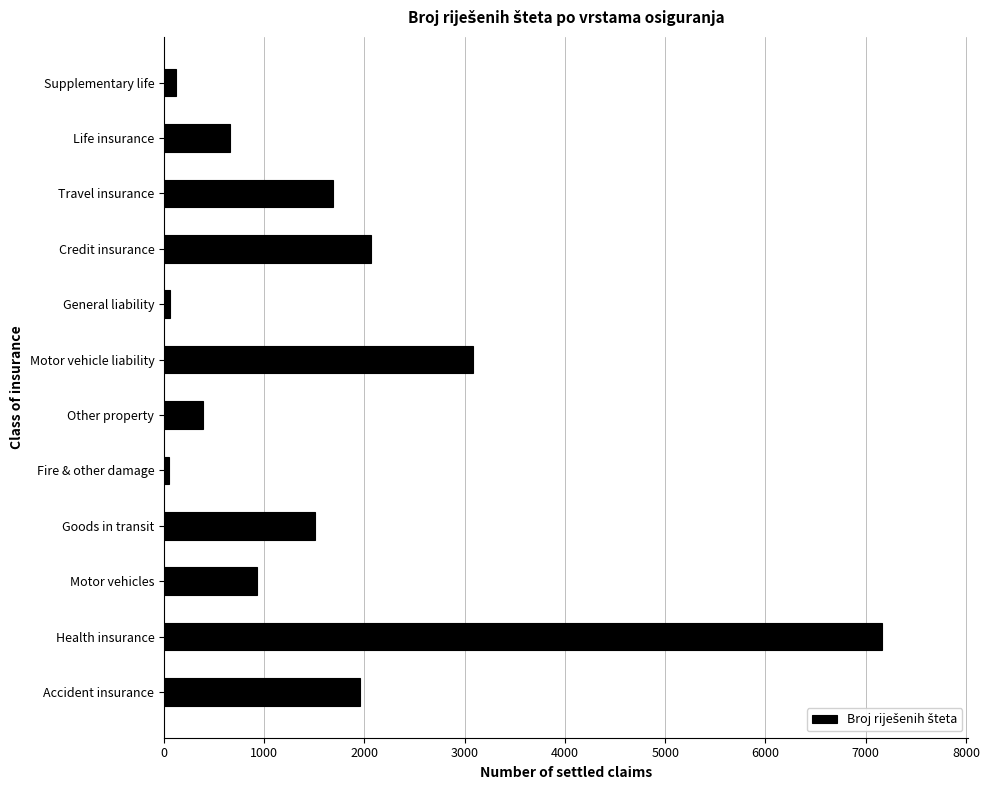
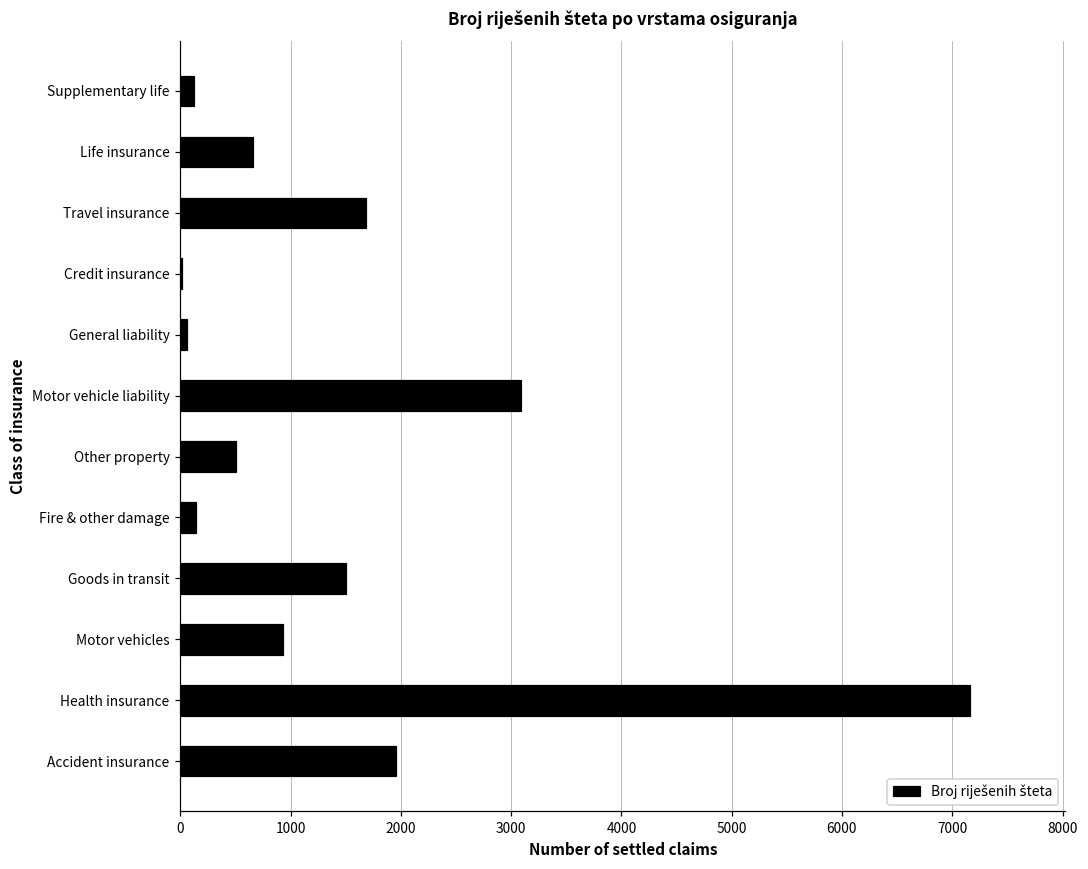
Credit insurance: 2060 -> 20
Other property: 390 -> 500
Fire & other damage: 50 -> 140
